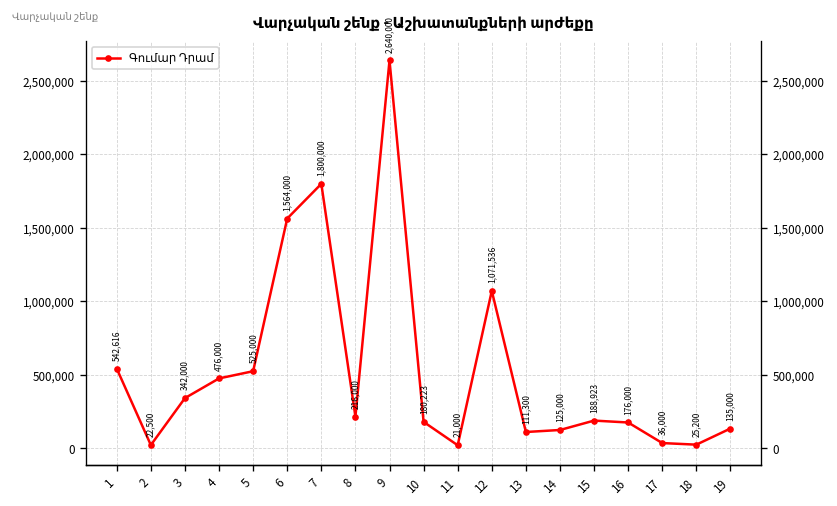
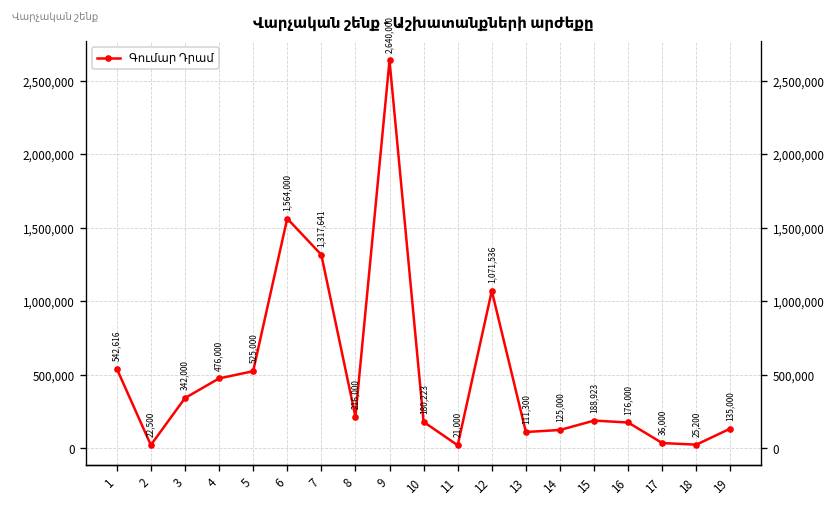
7: 1,800,000 -> 1,317,641
